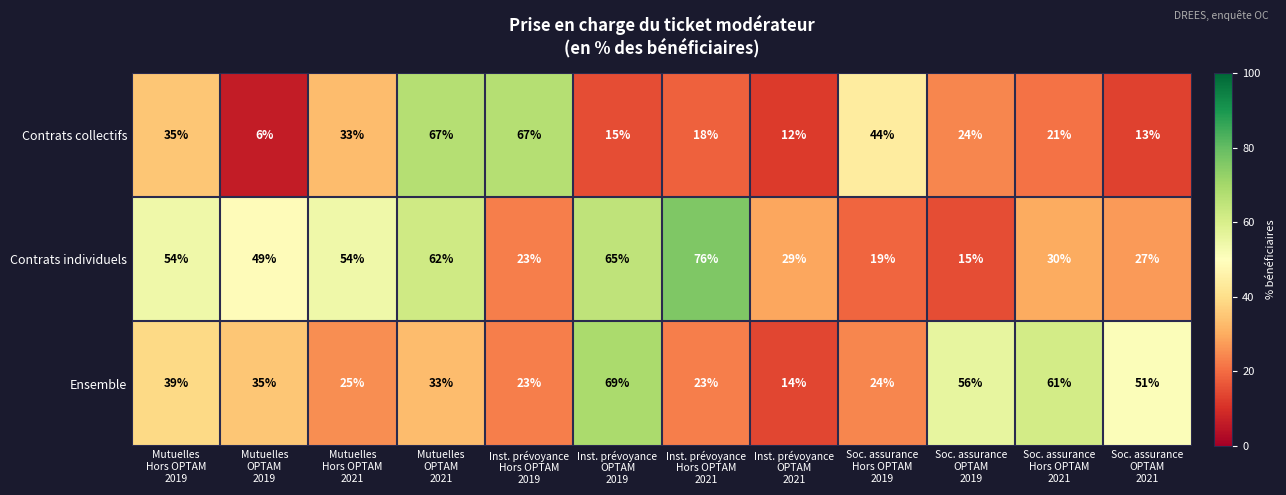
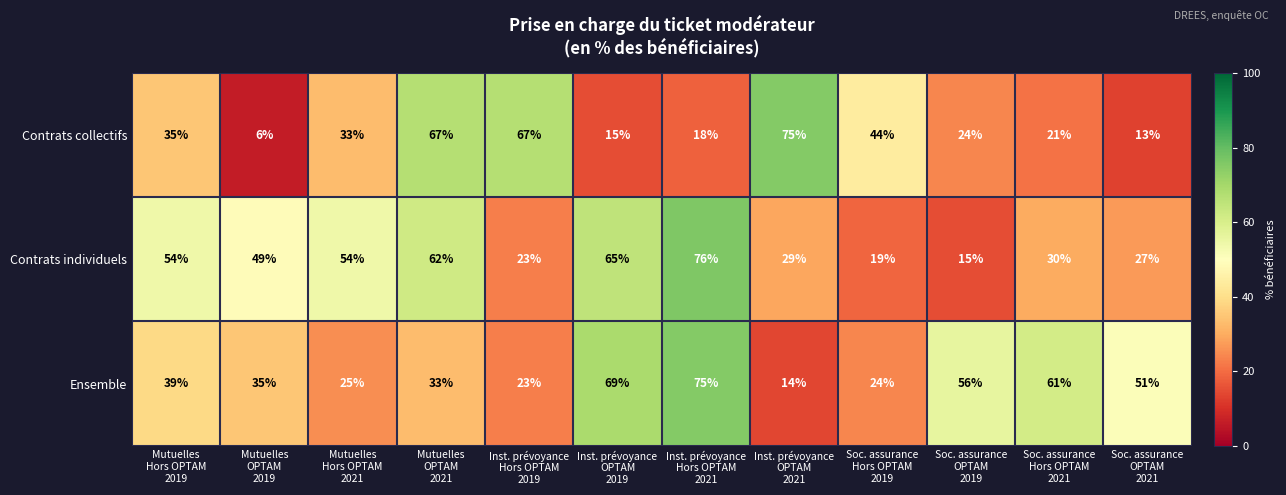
Contrats collectifs, Inst. prévoyance OPTAM 2021: 12% -> 75%
Ensemble, Inst. prévoyance Hors OPTAM 2021: 23% -> 75%
